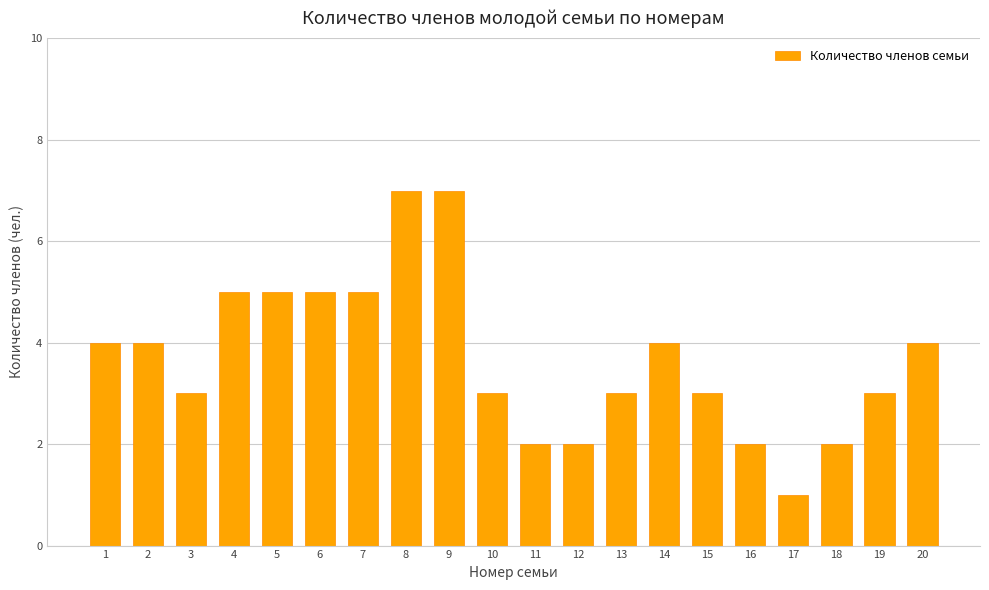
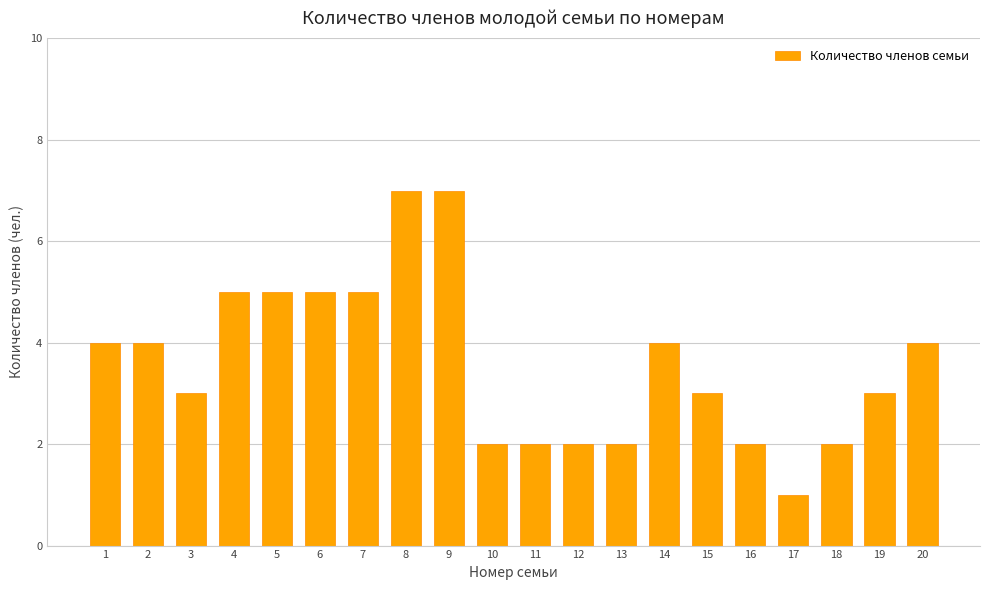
10: 3 -> 2
13: 3 -> 2
